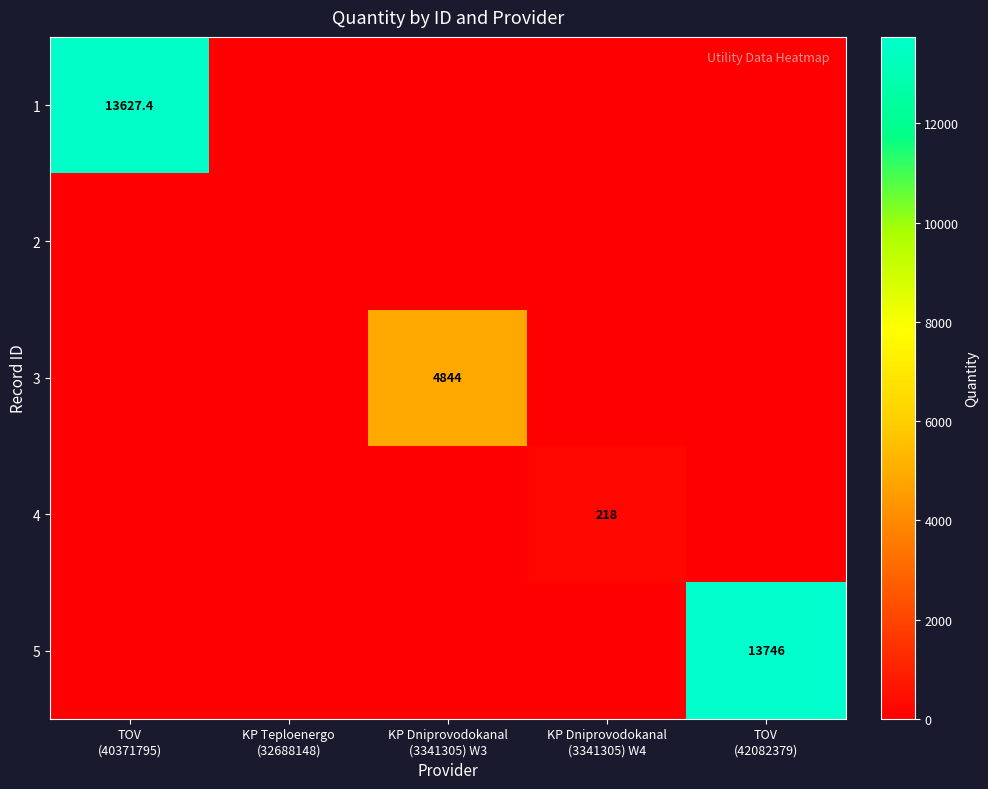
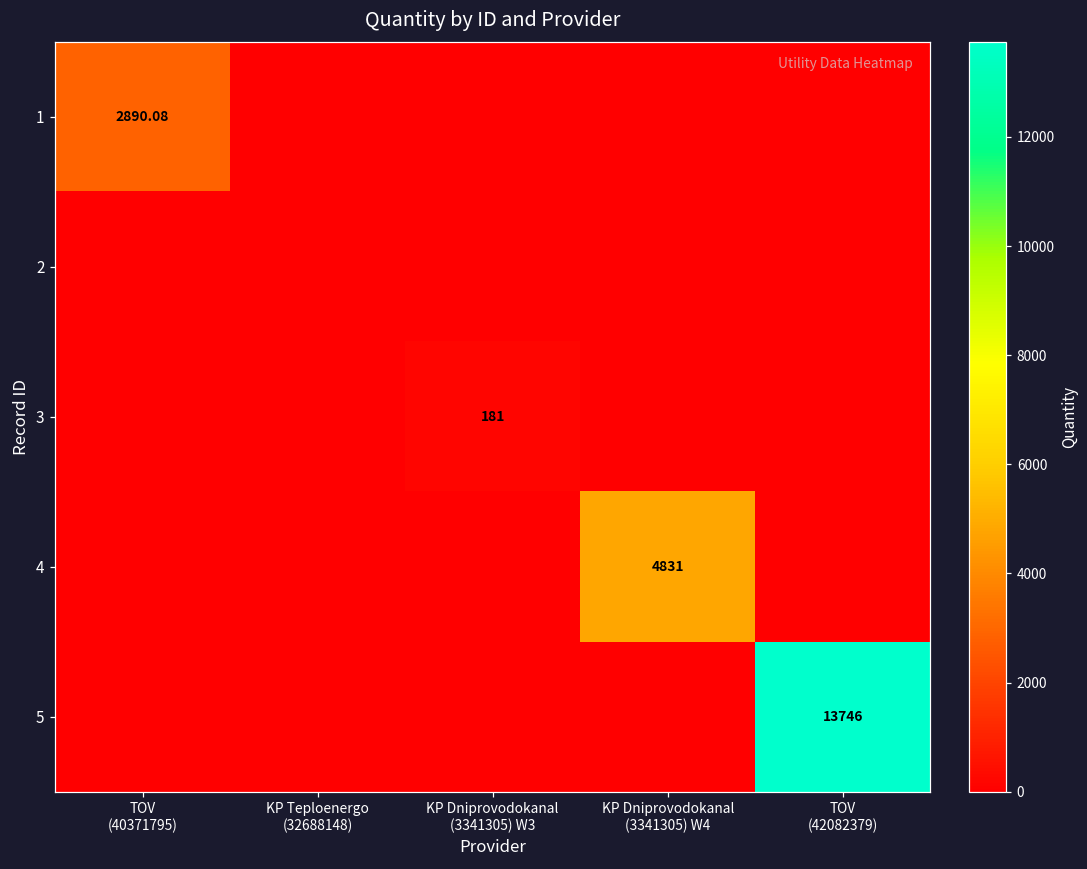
1, TOV (40371795): 13627.4 -> 2890.08
3, KP Dniprovodokanal (3341305) W3: 4844 -> 181
4, KP Dniprovodokanal (3341305) W4: 218 -> 4831
